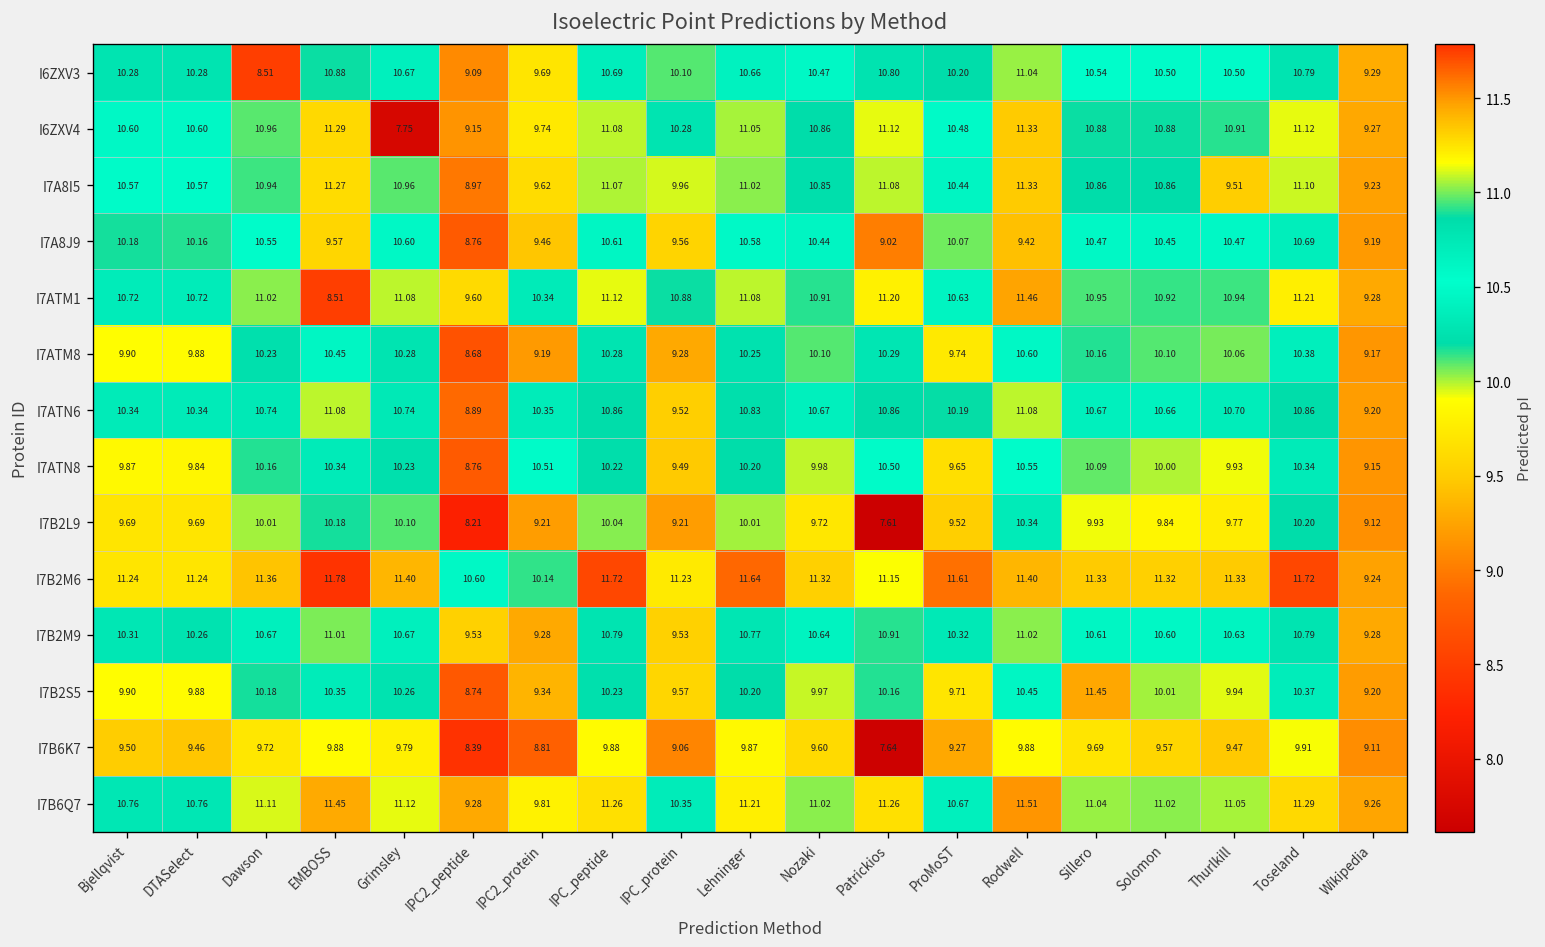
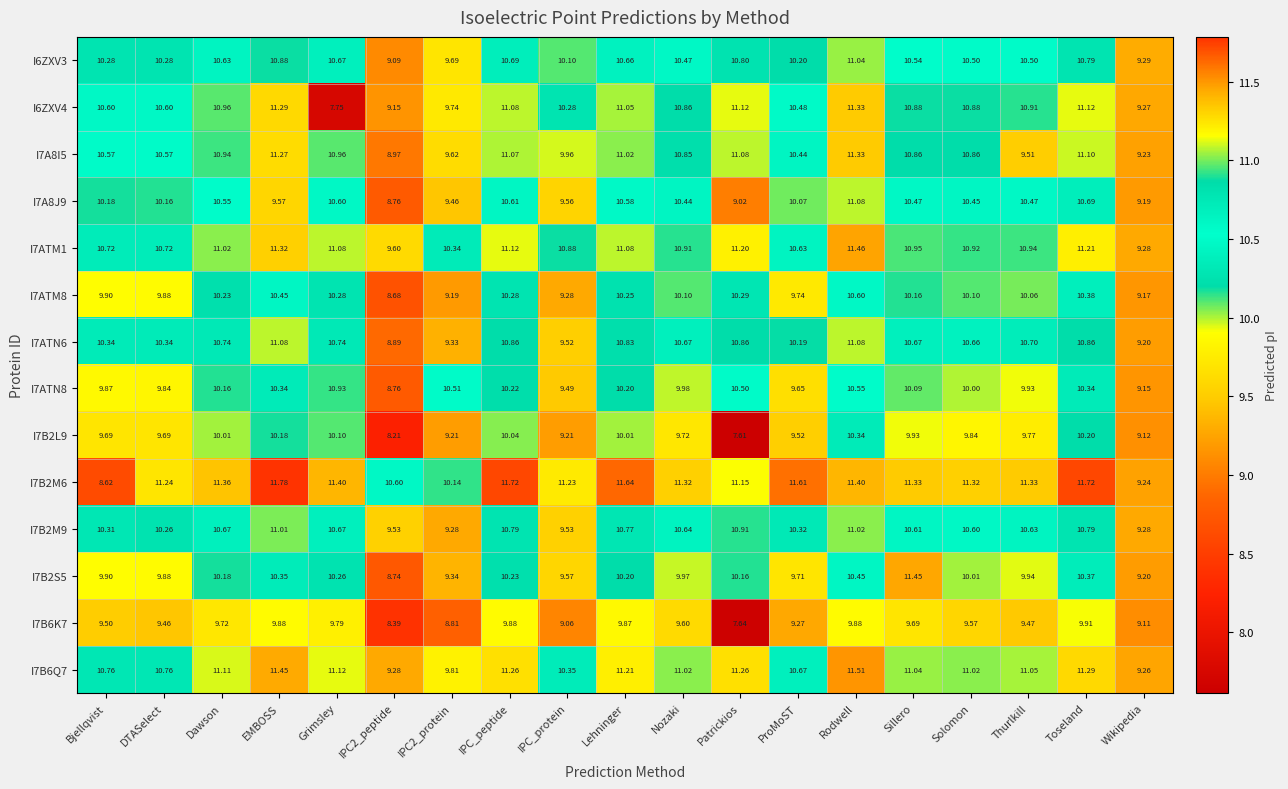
I6ZXV3, Dawson: 8.51 -> 10.63
I7A8J9, Rodwell: 9.42 -> 11.08
I7ATM1, EMBOSS: 8.51 -> 11.32
I7ATN6, IPC2_protein: 10.35 -> 9.33
I7ATN8, Grimsley: 10.23 -> 10.93
I7B2M6, Bjellqvist: 11.24 -> 8.62
